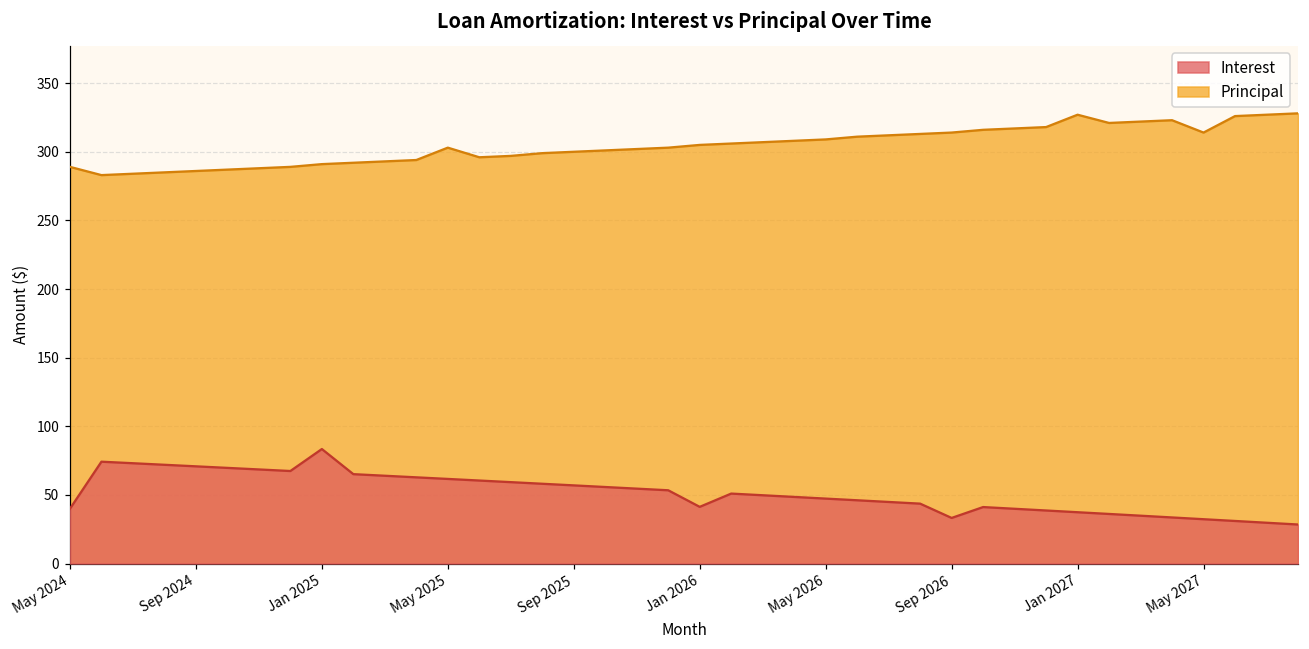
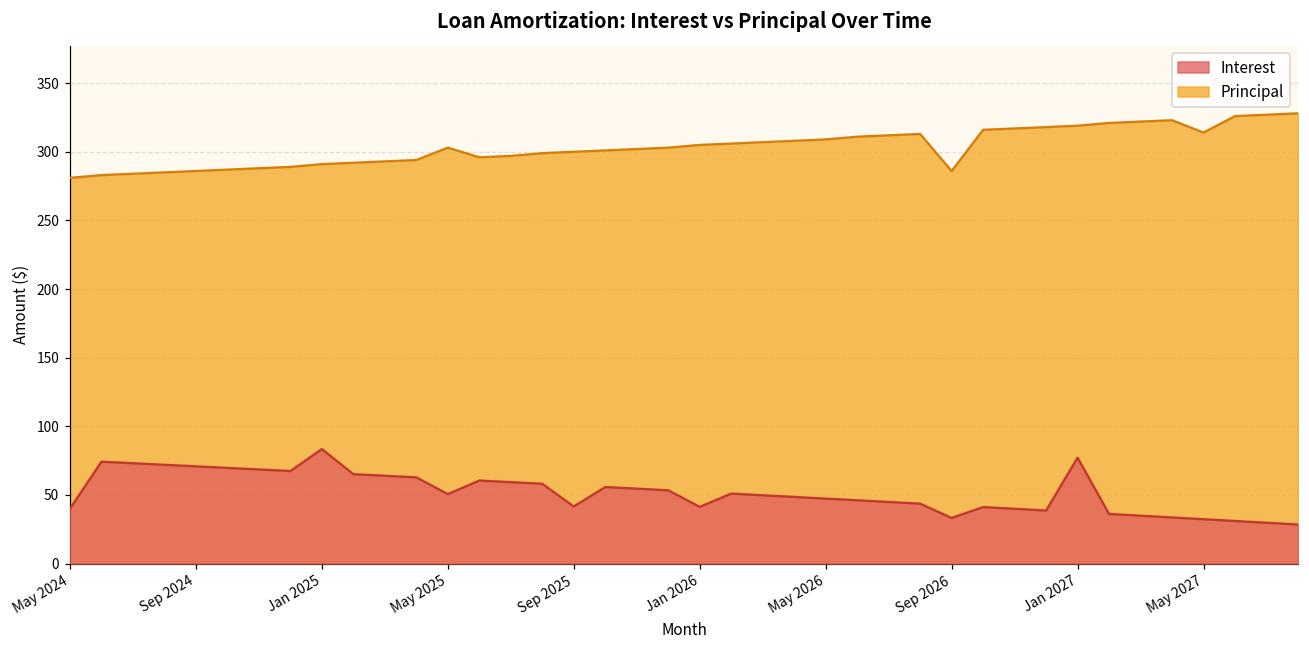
Principal, May 2024: 289 -> 281
Interest, May 2025: 62 -> 51
Interest, Sep 2025: 57 -> 42
Principal, Sep 2026: 314 -> 286
Interest, Jan 2027: 37 -> 77
Principal, Jan 2027: 327 -> 319
